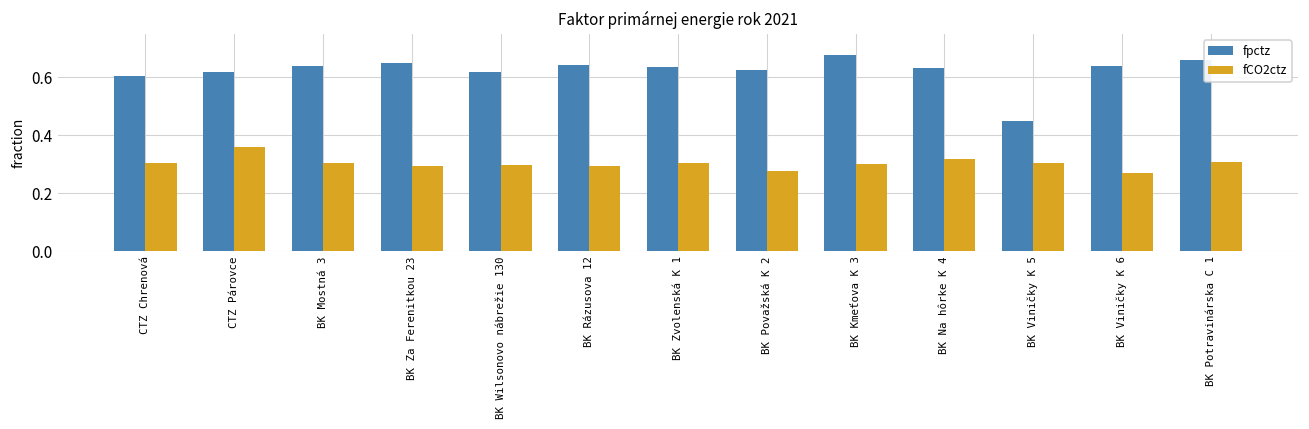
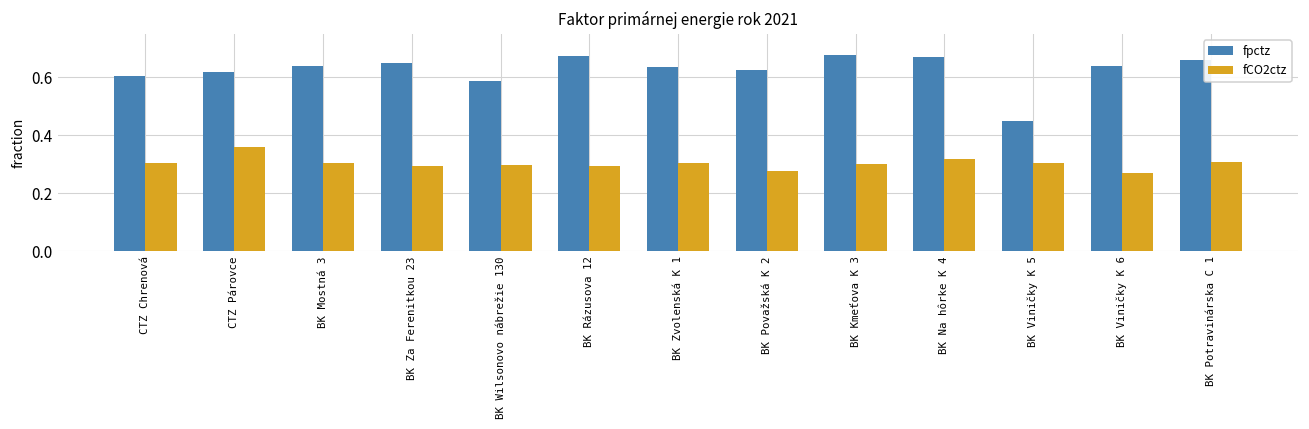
fpctz, BK Wilsonovo nábrežie 130: 0.62 -> 0.59
fpctz, BK Rázusova 12: 0.64 -> 0.67
fpctz, BK Na hôrke K 4: 0.63 -> 0.67
